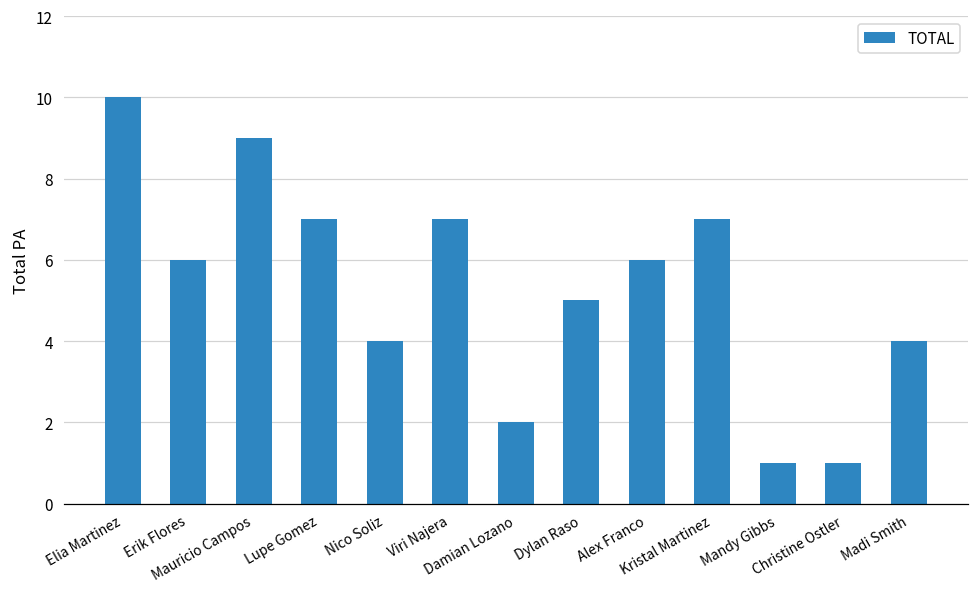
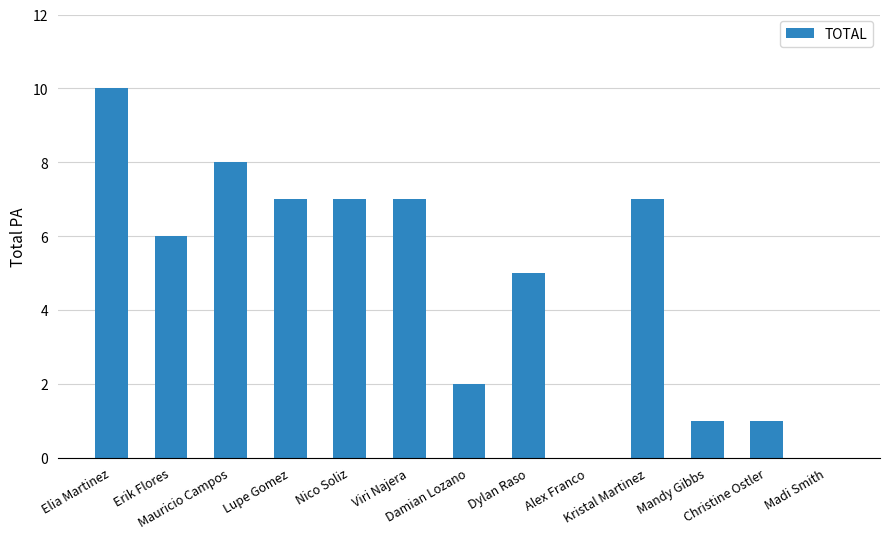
Mauricio Campos: 9 -> 8
Nico Soliz: 4 -> 7
Alex Franco: 6 -> 0
Madi Smith: 4 -> 0
